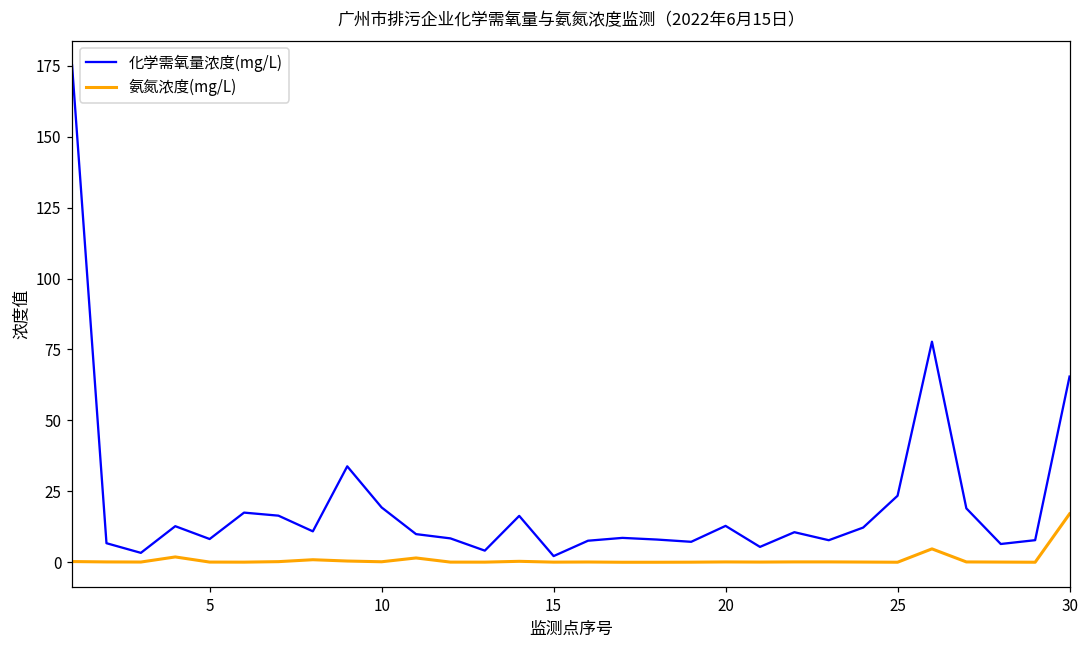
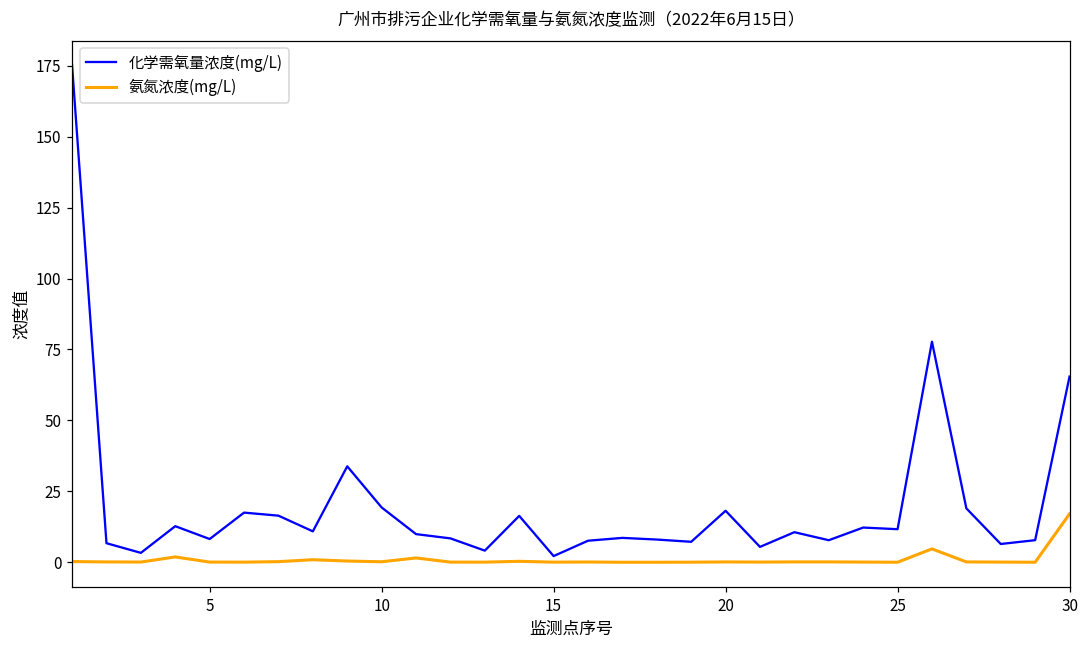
化学需氧量浓度(mg/L), 20: 13 -> 18
化学需氧量浓度(mg/L), 25: 23 -> 12
